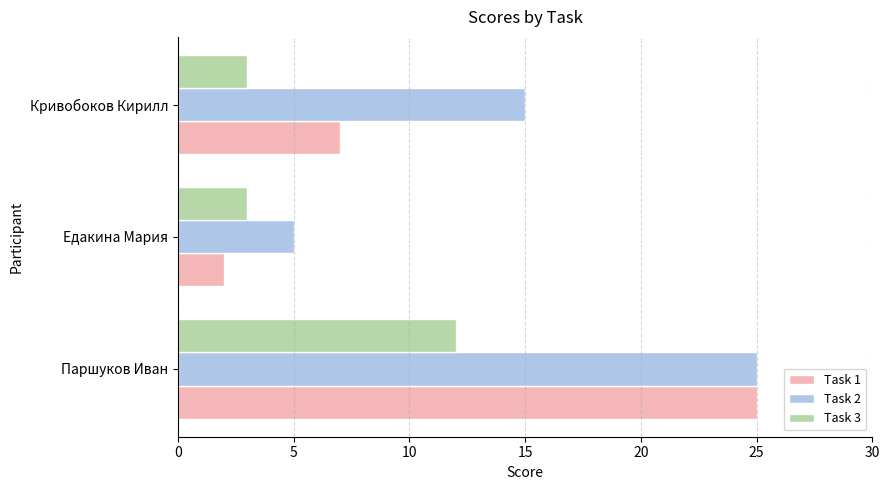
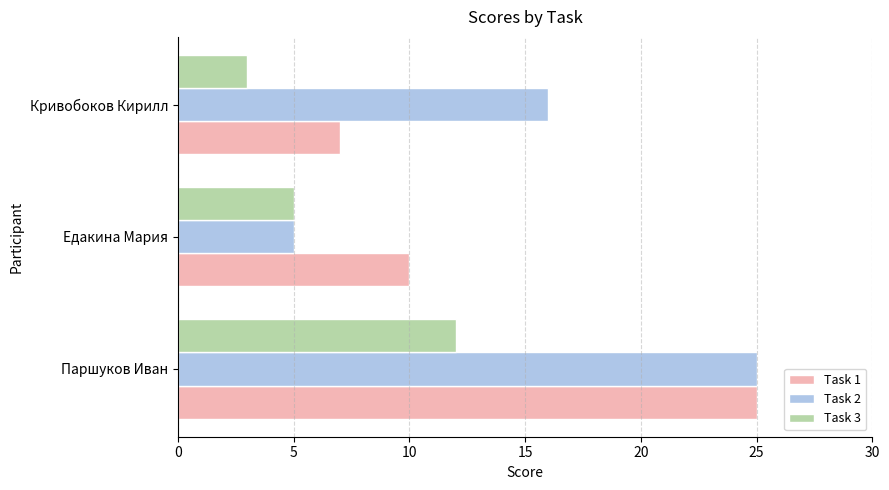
Task 2, Кривобоков Кирилл: 15 -> 16
Task 3, Едакина Мария: 3 -> 5
Task 1, Едакина Мария: 2 -> 10
